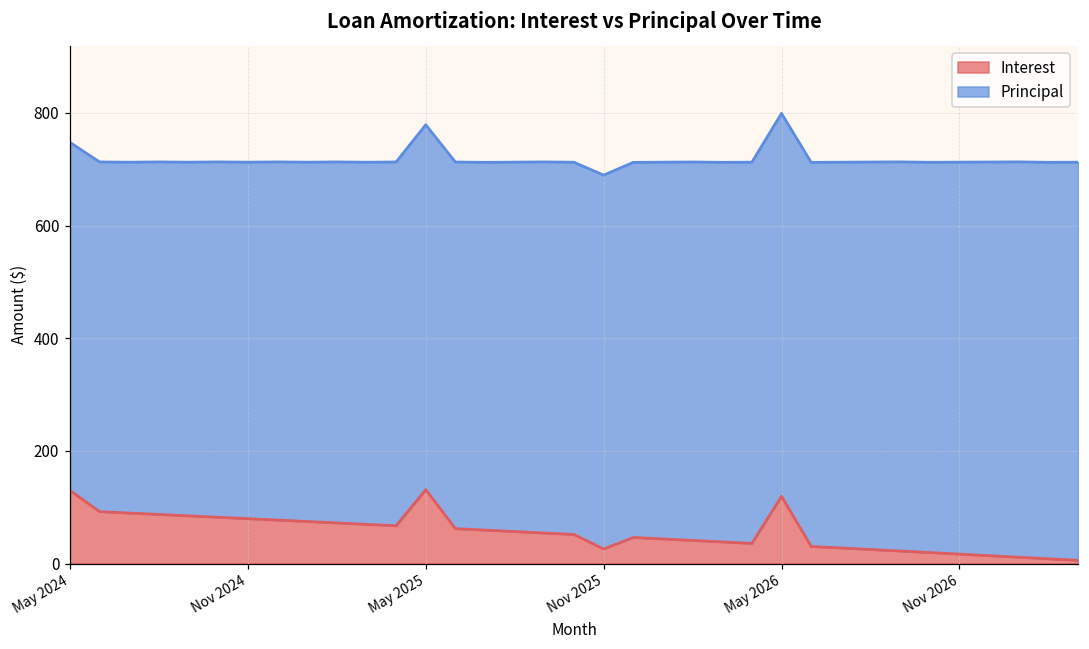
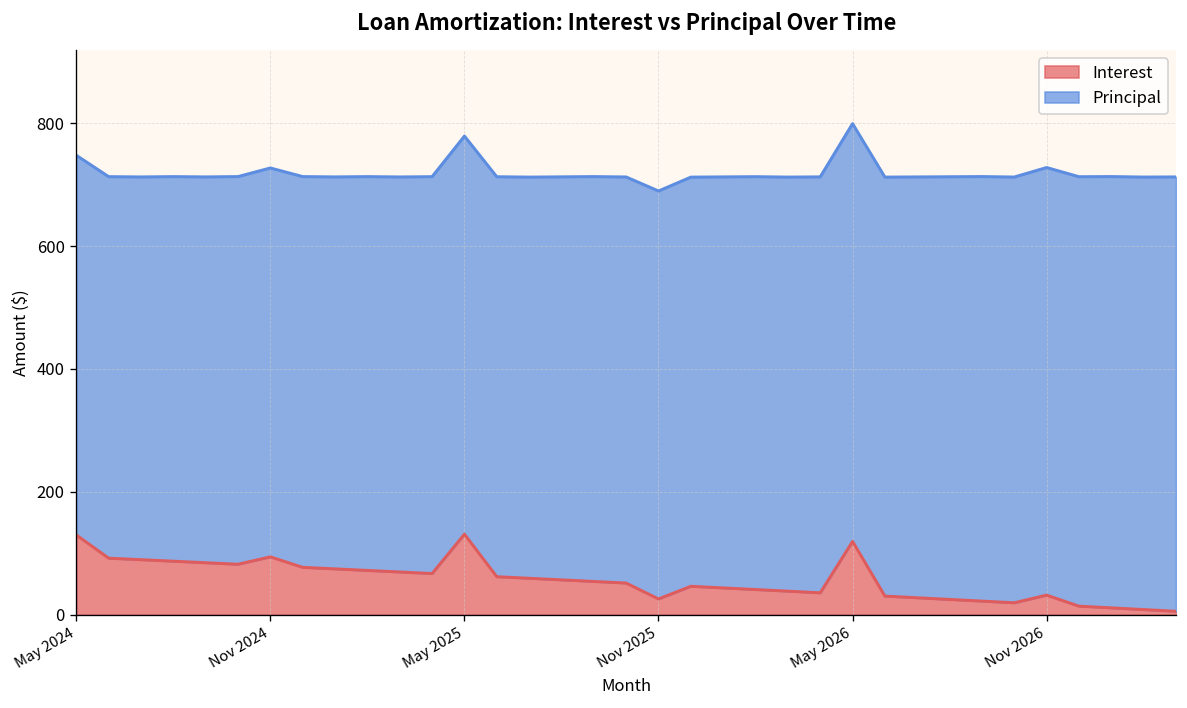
Interest, Nov 2024: 80 -> 90
Interest, Nov 2026: 20 -> 30
